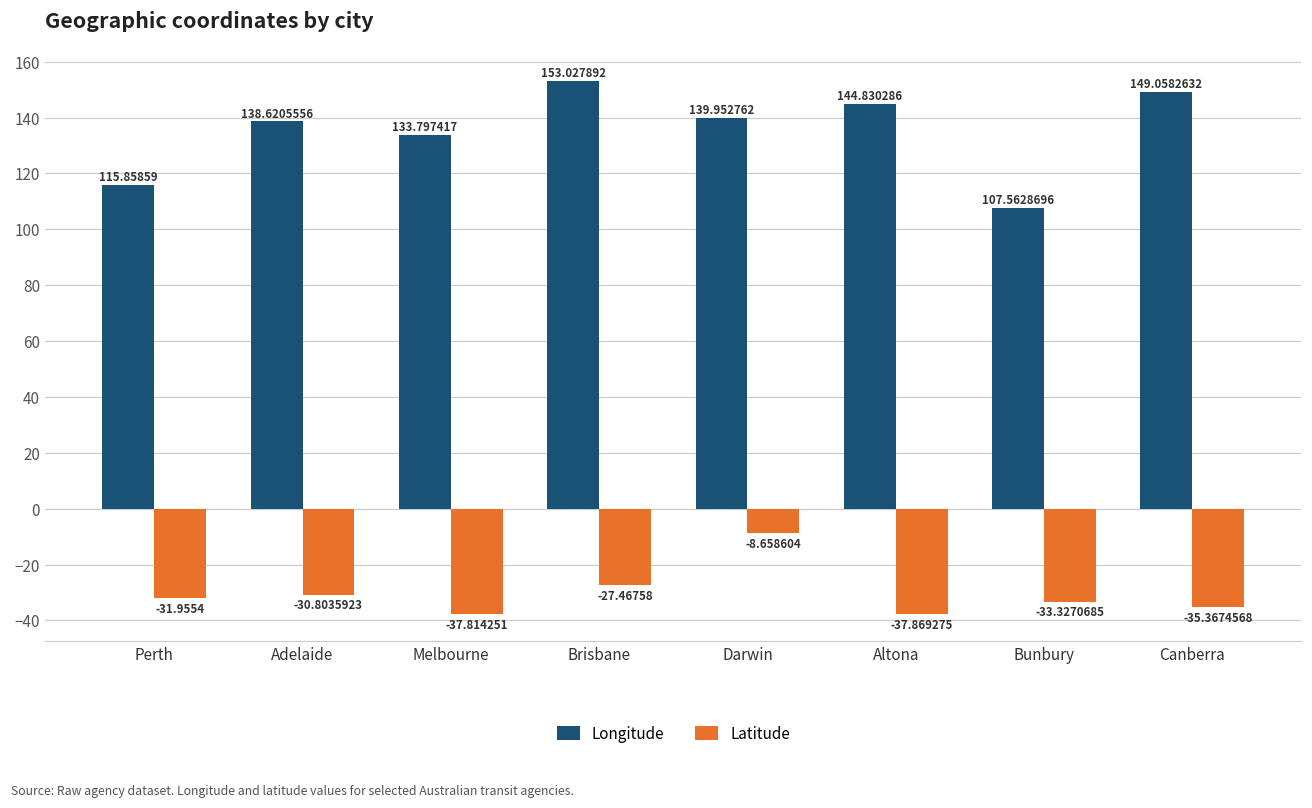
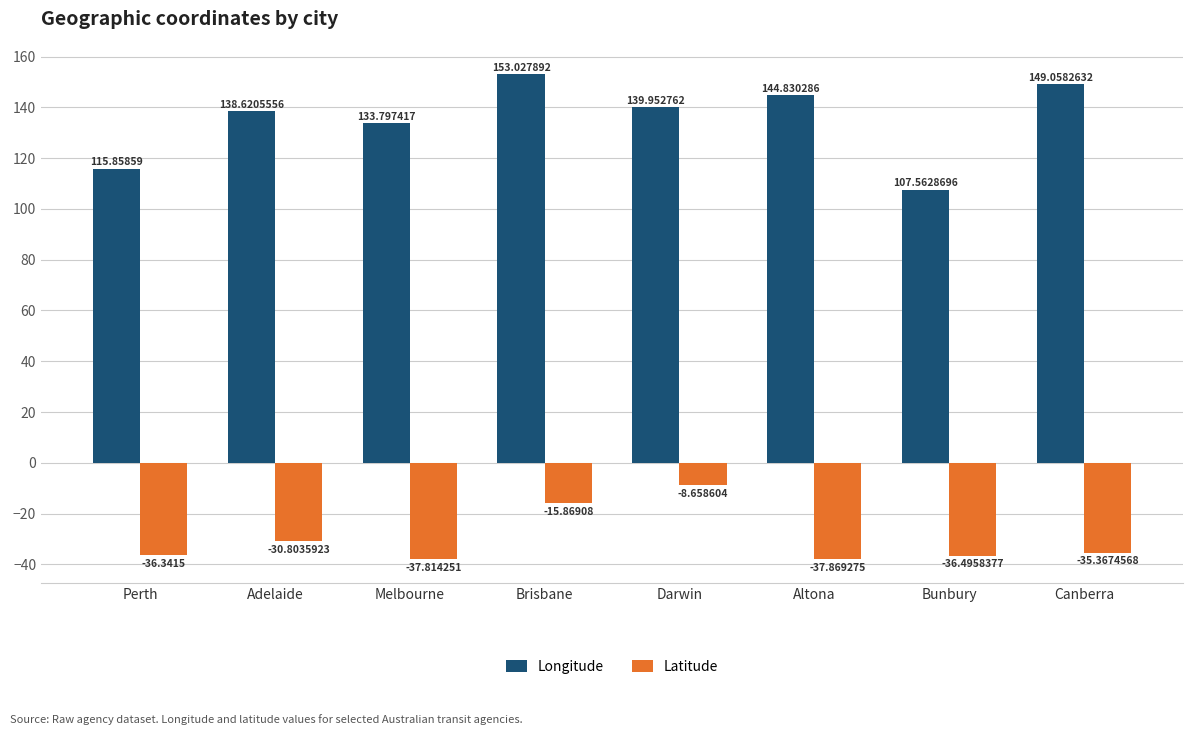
Latitude, Perth: -31.9554 -> -36.3415
Latitude, Brisbane: -27.46758 -> -15.86908
Latitude, Bunbury: -33.3270685 -> -36.4958377
